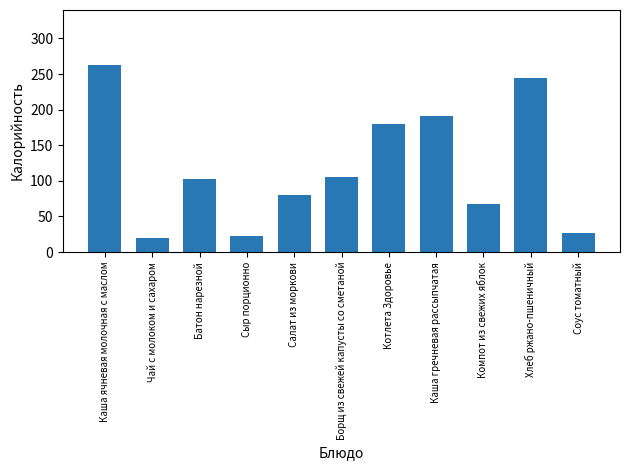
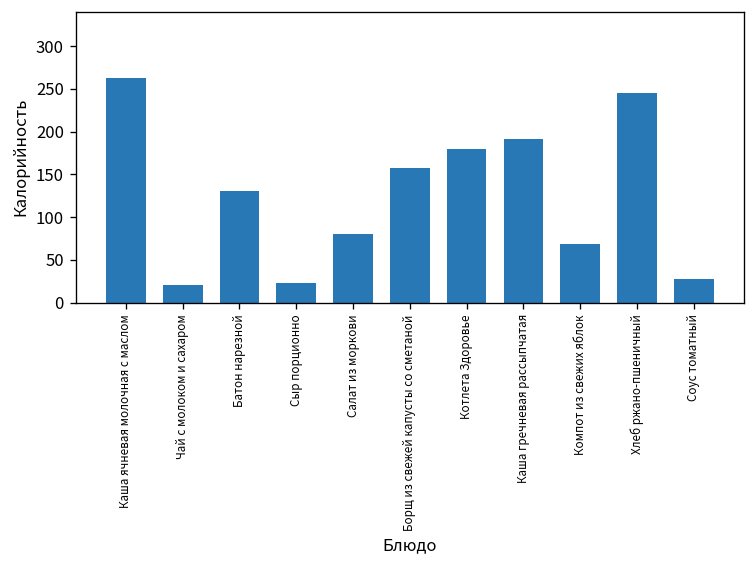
Батон нарезной: 100 -> 130
Борщ из свежей капусты со сметаной: 110 -> 160
